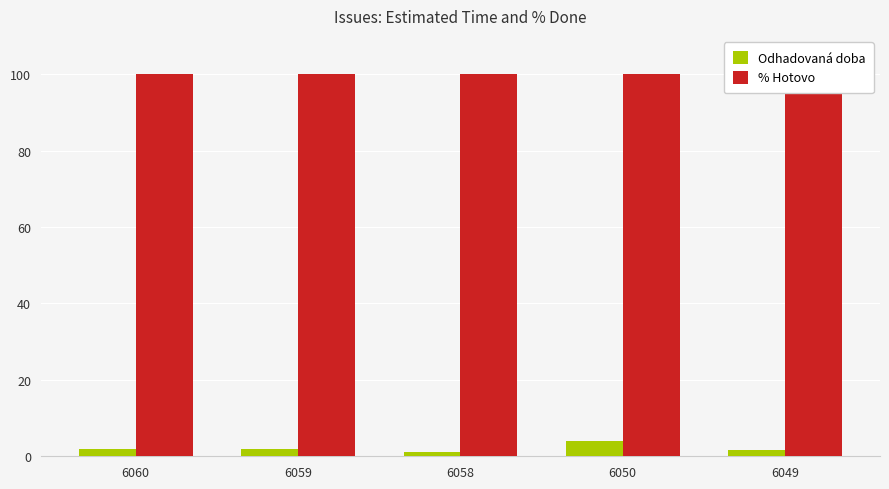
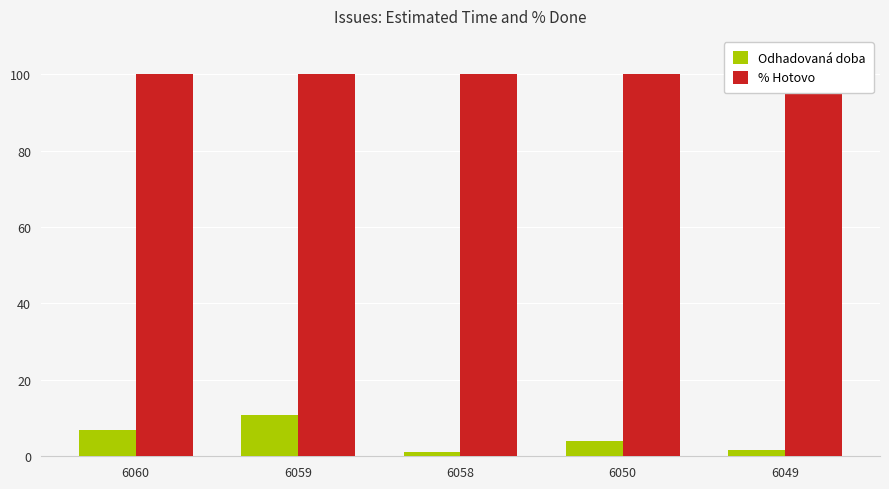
Odhadovaná doba, 6060: 2 -> 7
Odhadovaná doba, 6059: 2 -> 11
